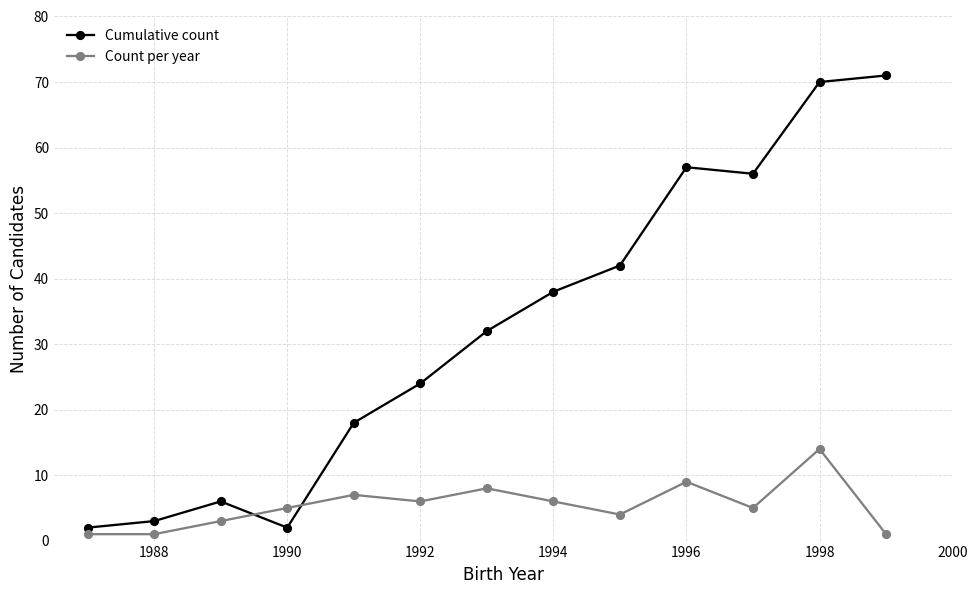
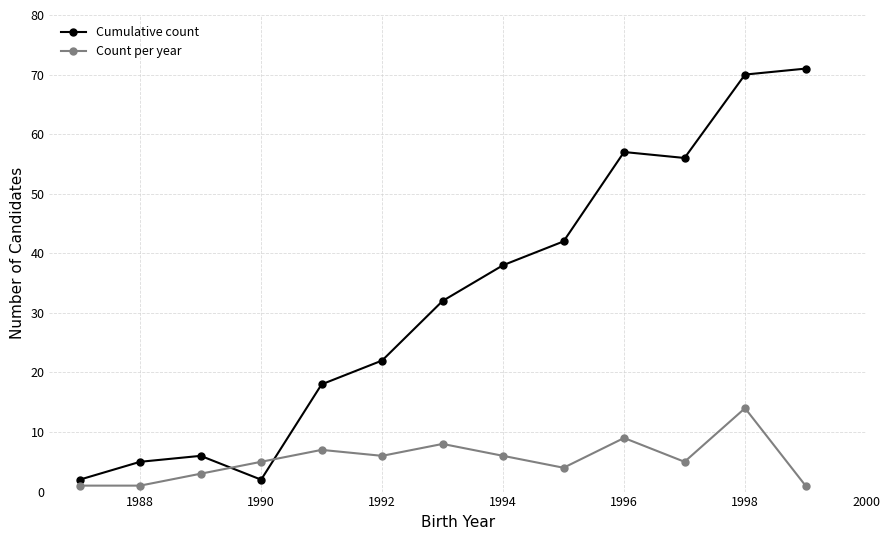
Cumulative count, 1988: 3 -> 5
Cumulative count, 1992: 24 -> 22
